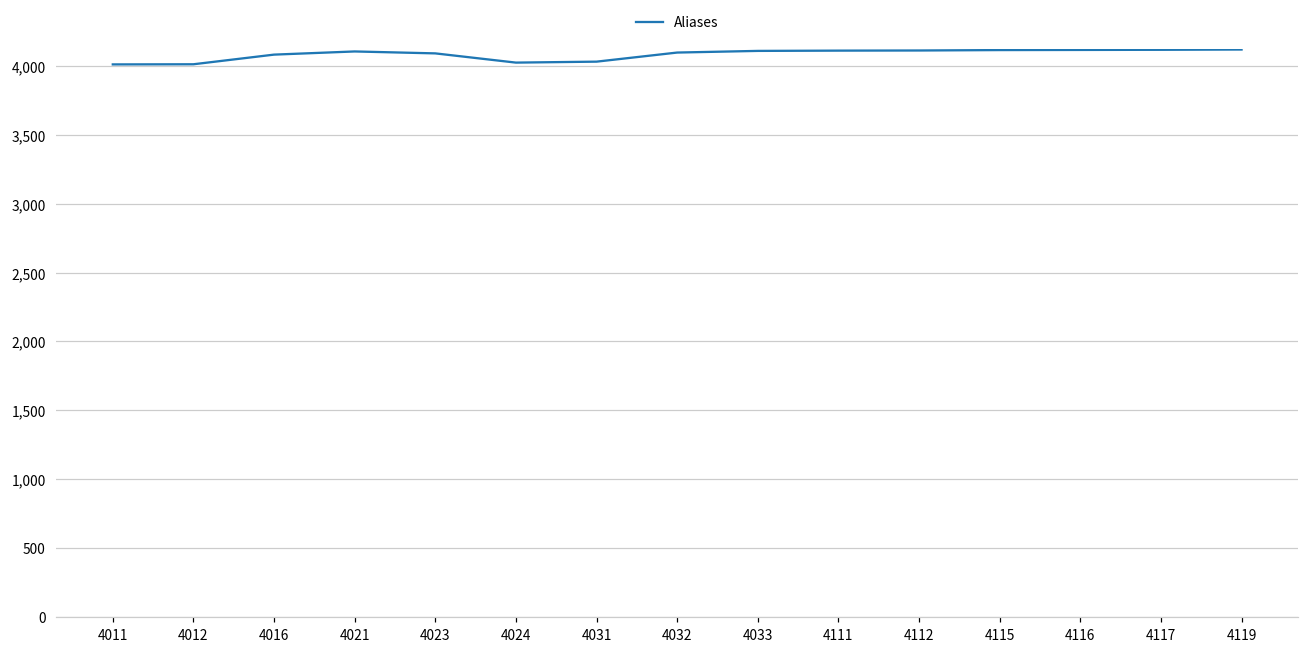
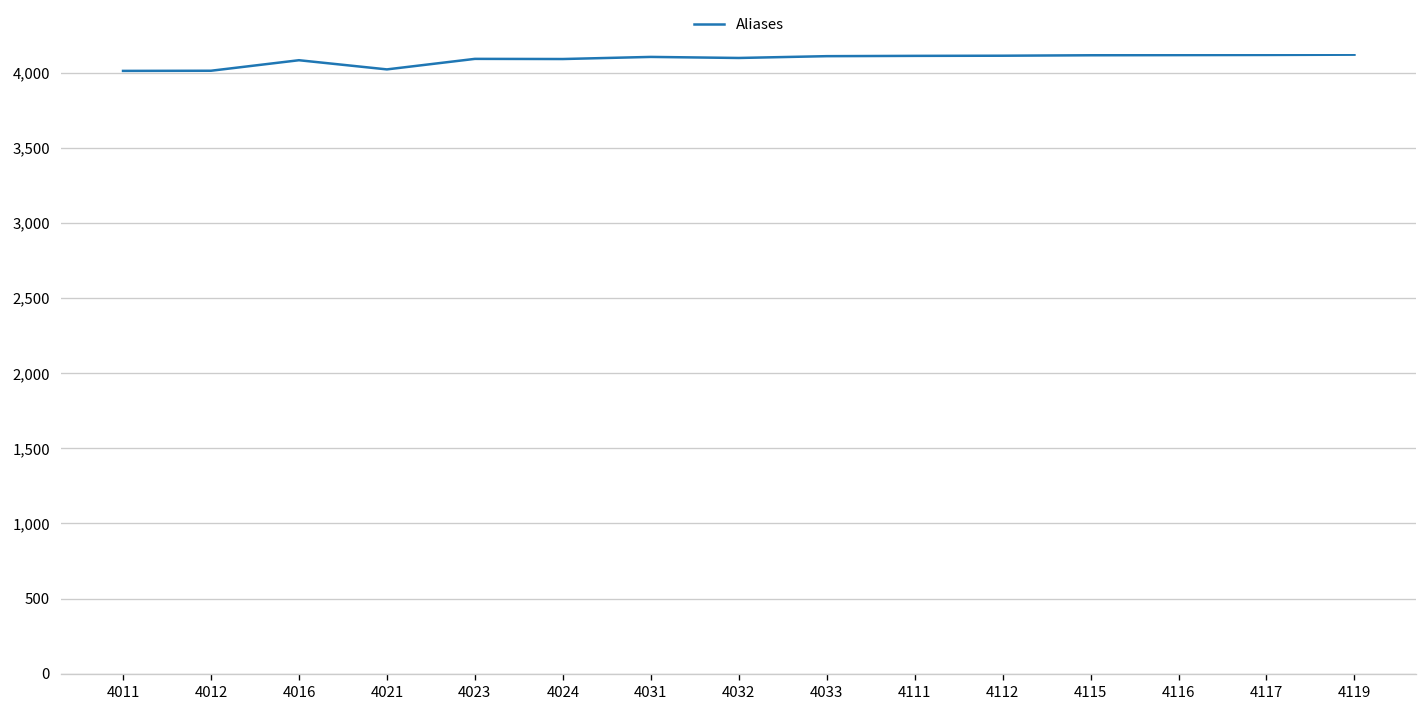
4021: 4,110 -> 4,020
4024: 4,020 -> 4,090
4031: 4,030 -> 4,100
